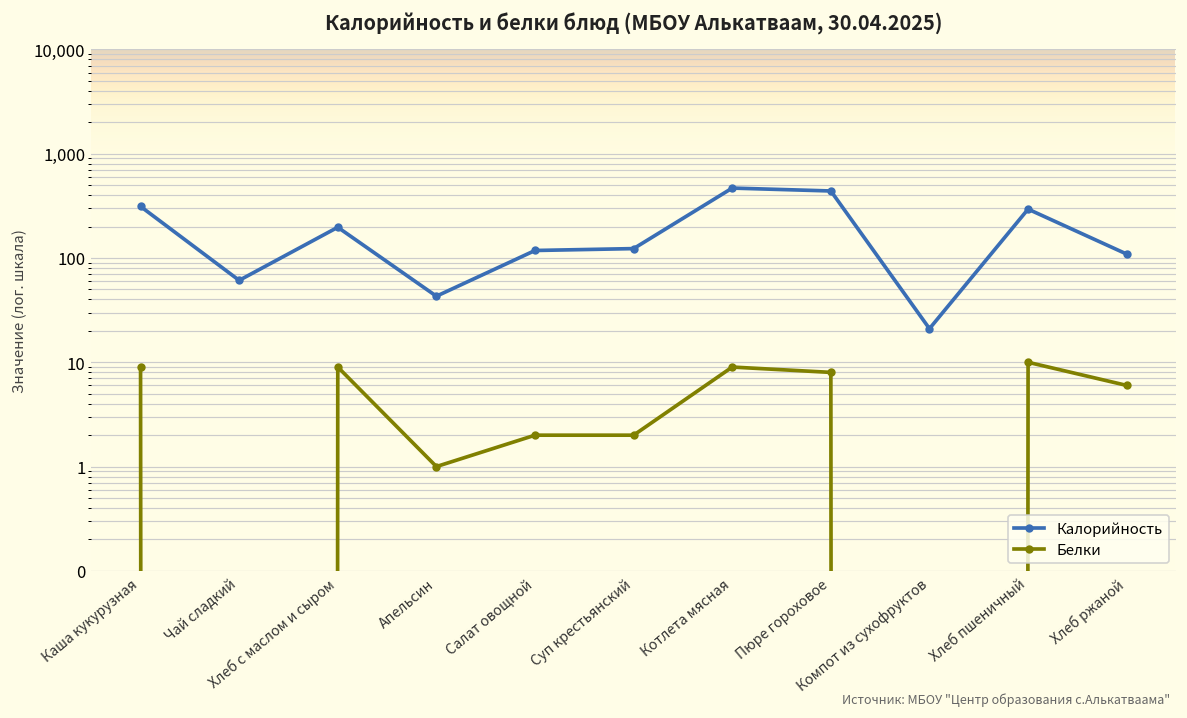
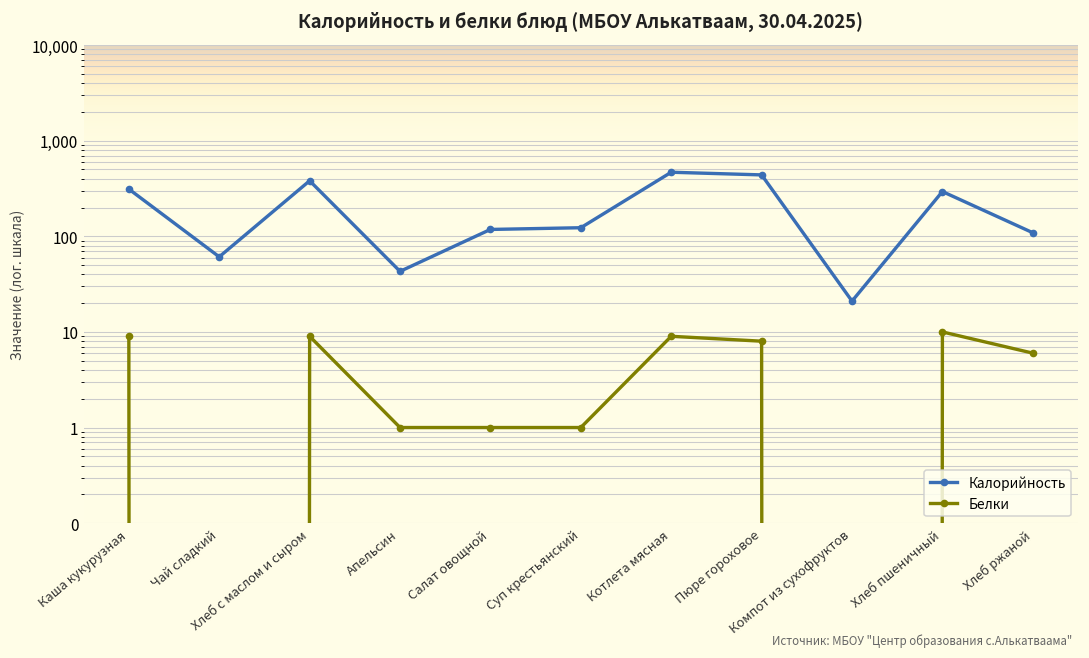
Калорийность, Хлеб с маслом и сыром: 200 -> 400
Белки, Салат овощной: 2 -> 1
Белки, Суп крестьянский: 2 -> 1
